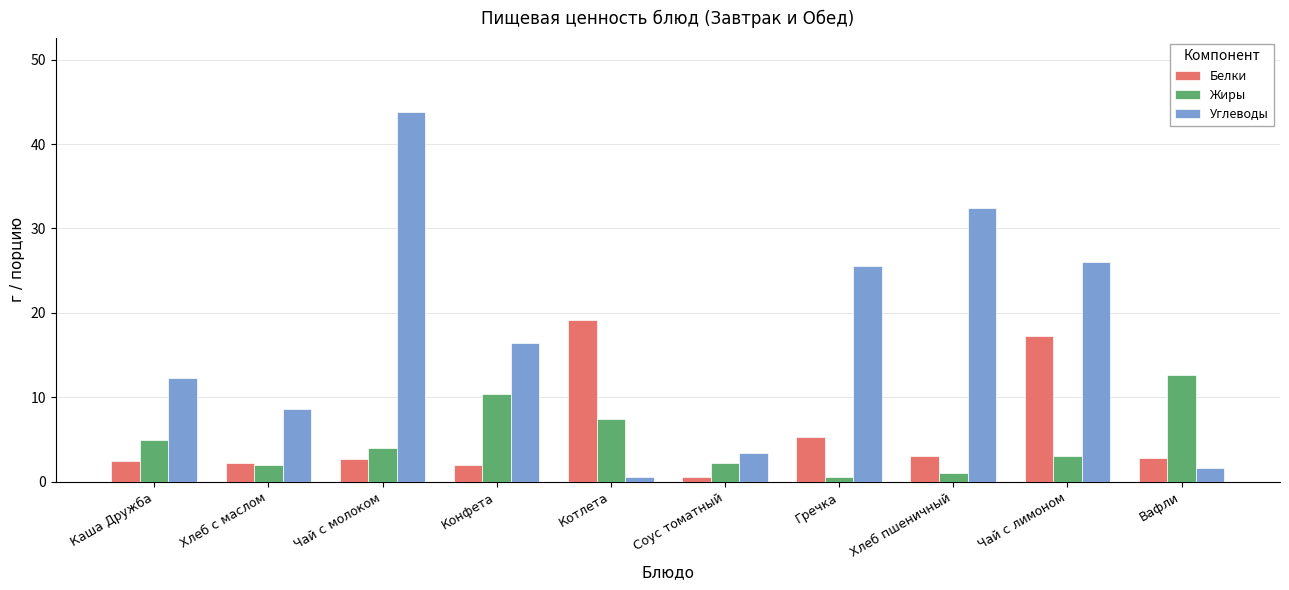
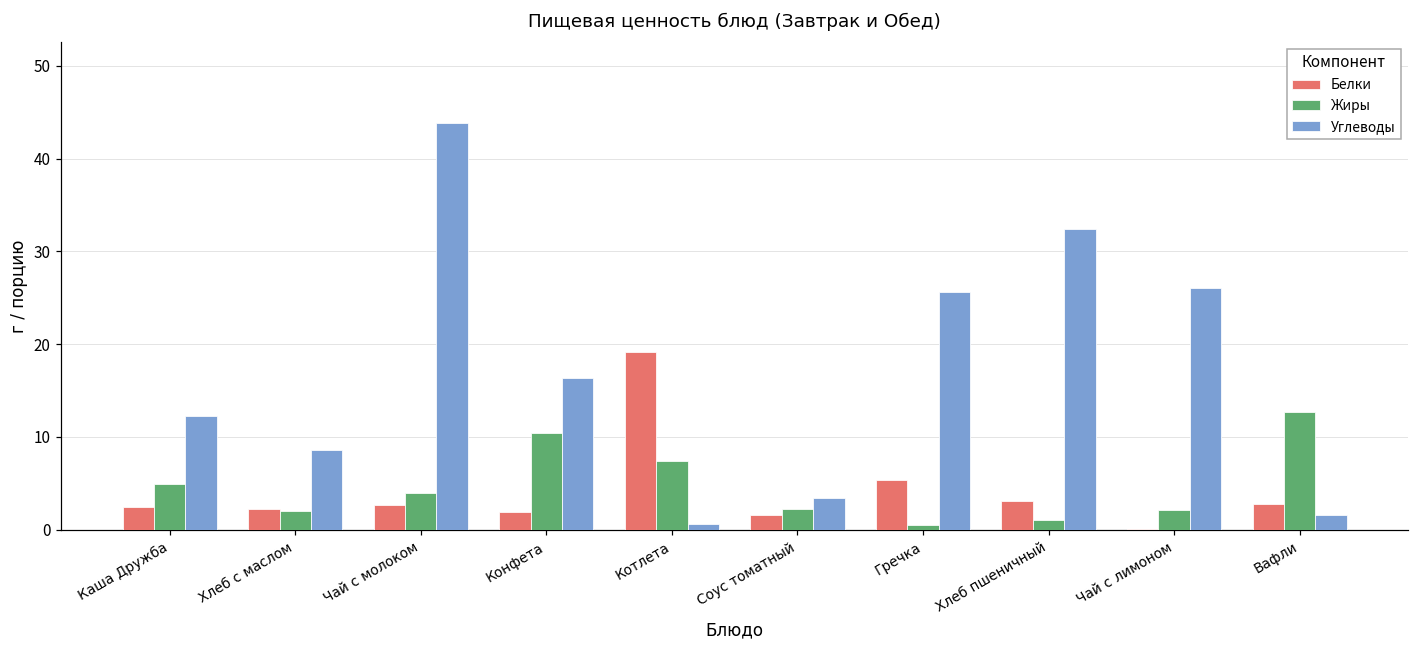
Белки, Соус томатный: 1 -> 2
Белки, Чай с лимоном: 17 -> 0
Жиры, Чай с лимоном: 3 -> 2
